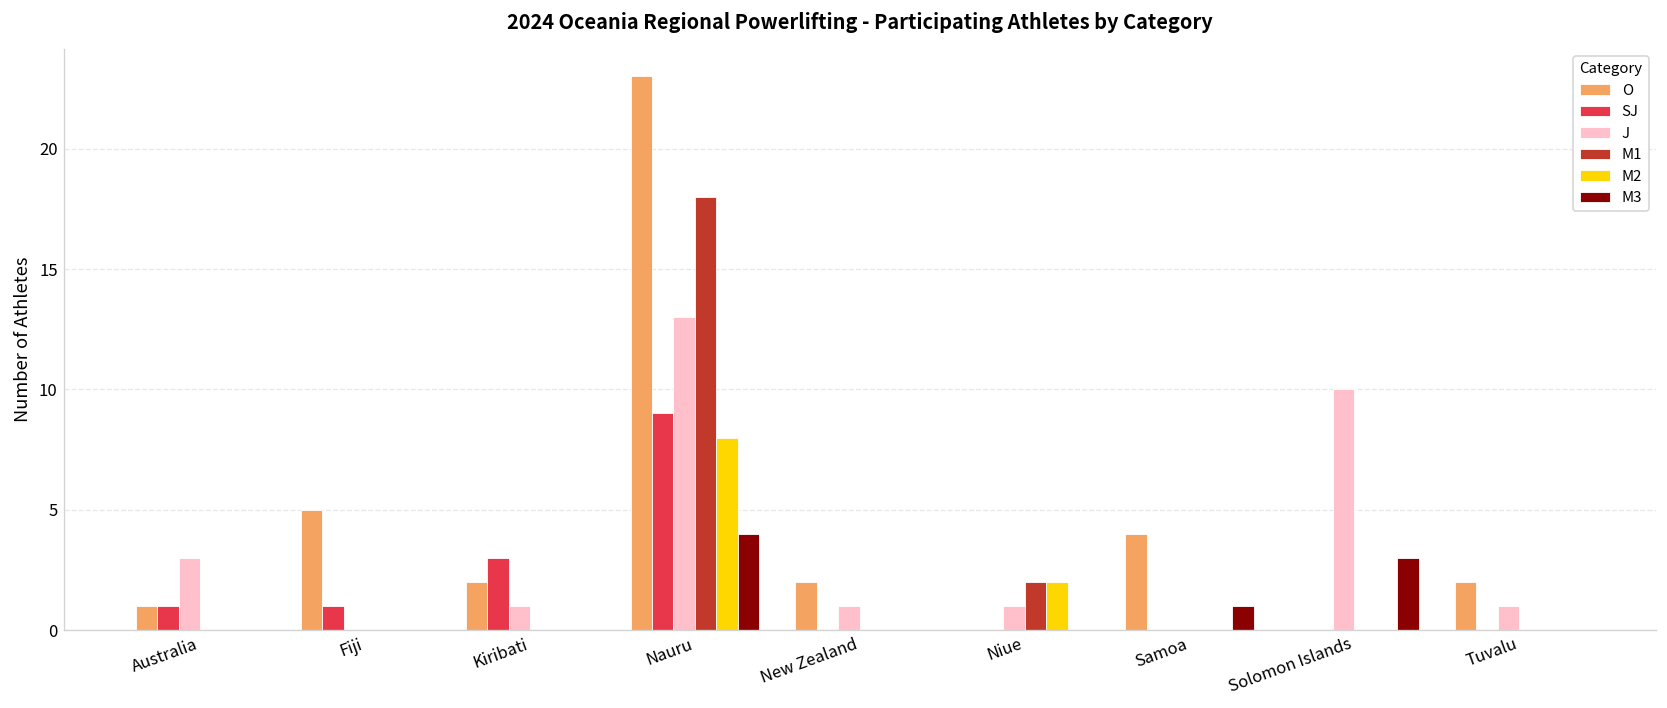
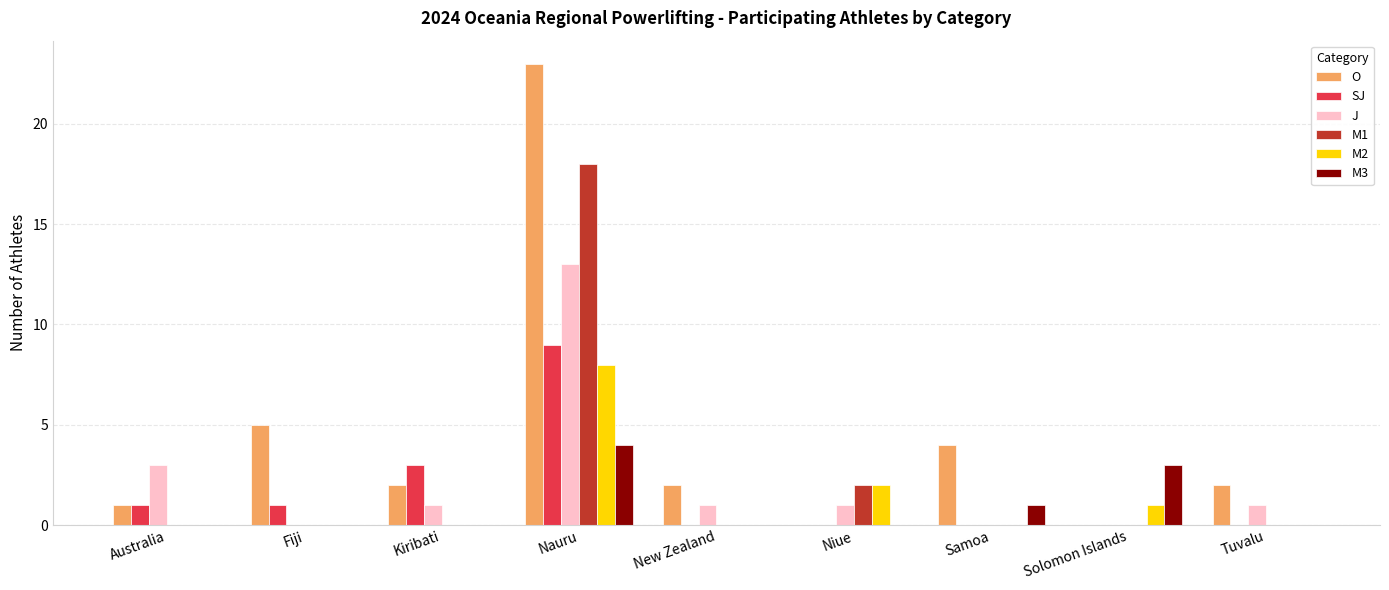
J, Solomon Islands: 10 -> 0
M2, Solomon Islands: 0 -> 1
